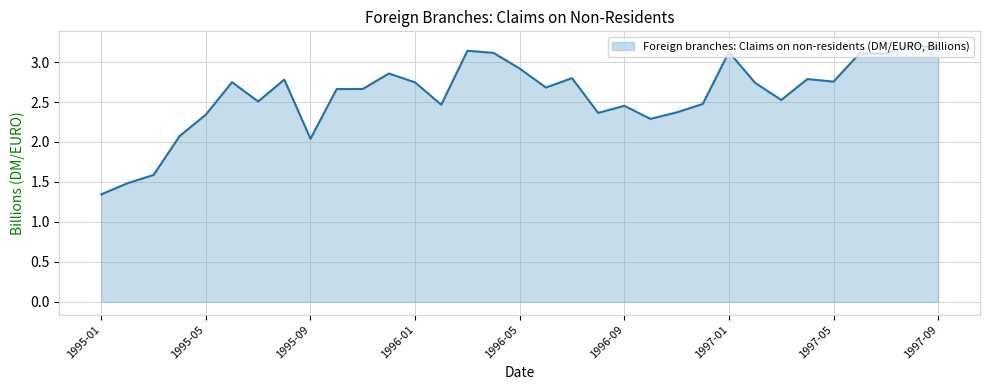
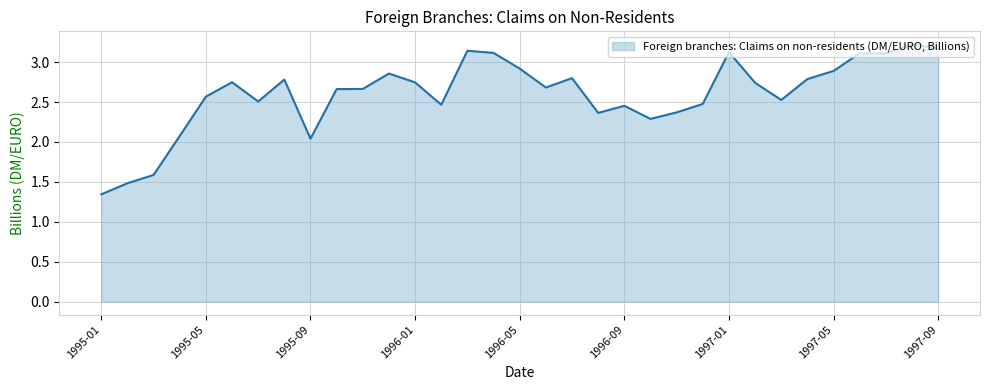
1995-05: 2.3 -> 2.6
1997-05: 2.8 -> 2.9
